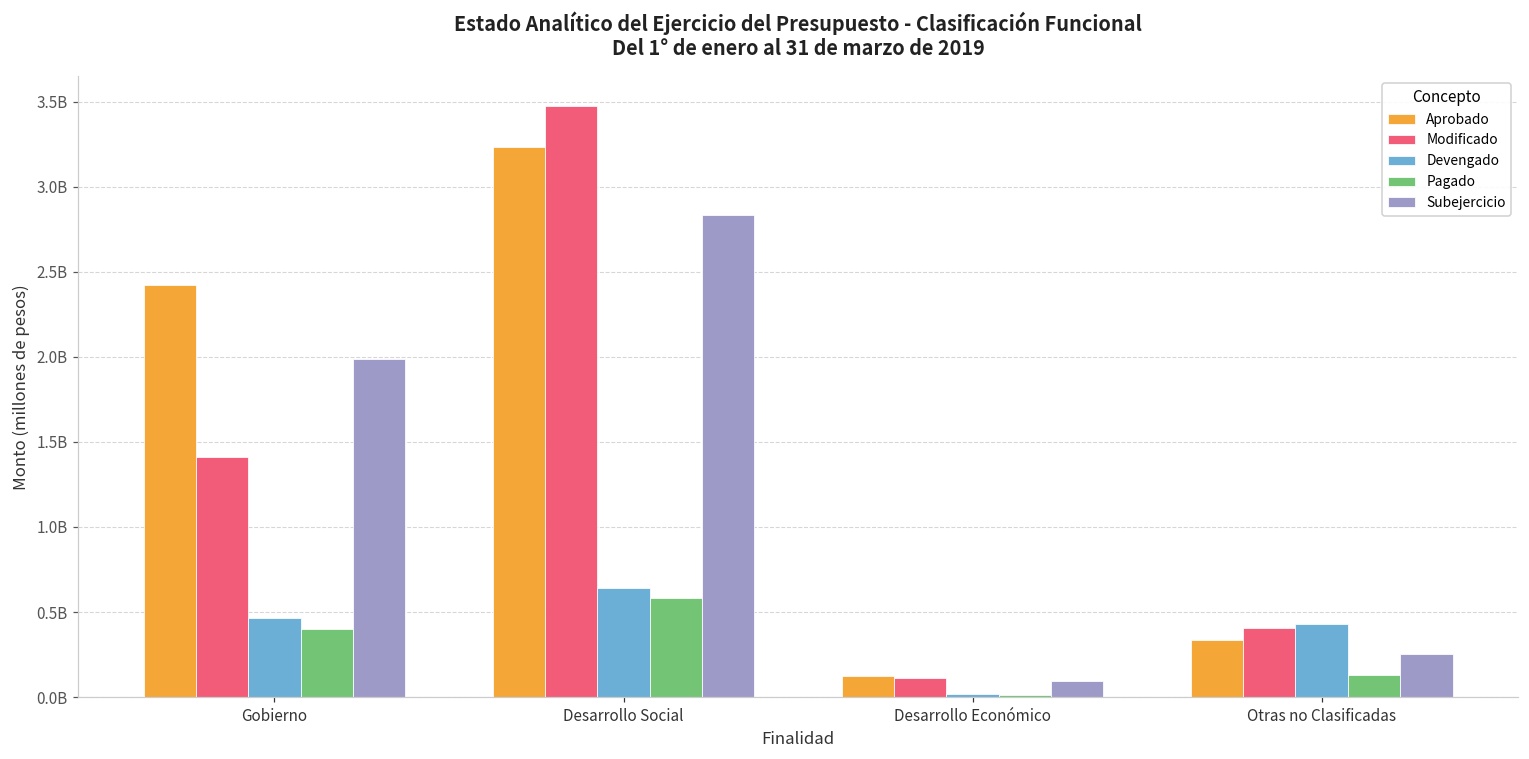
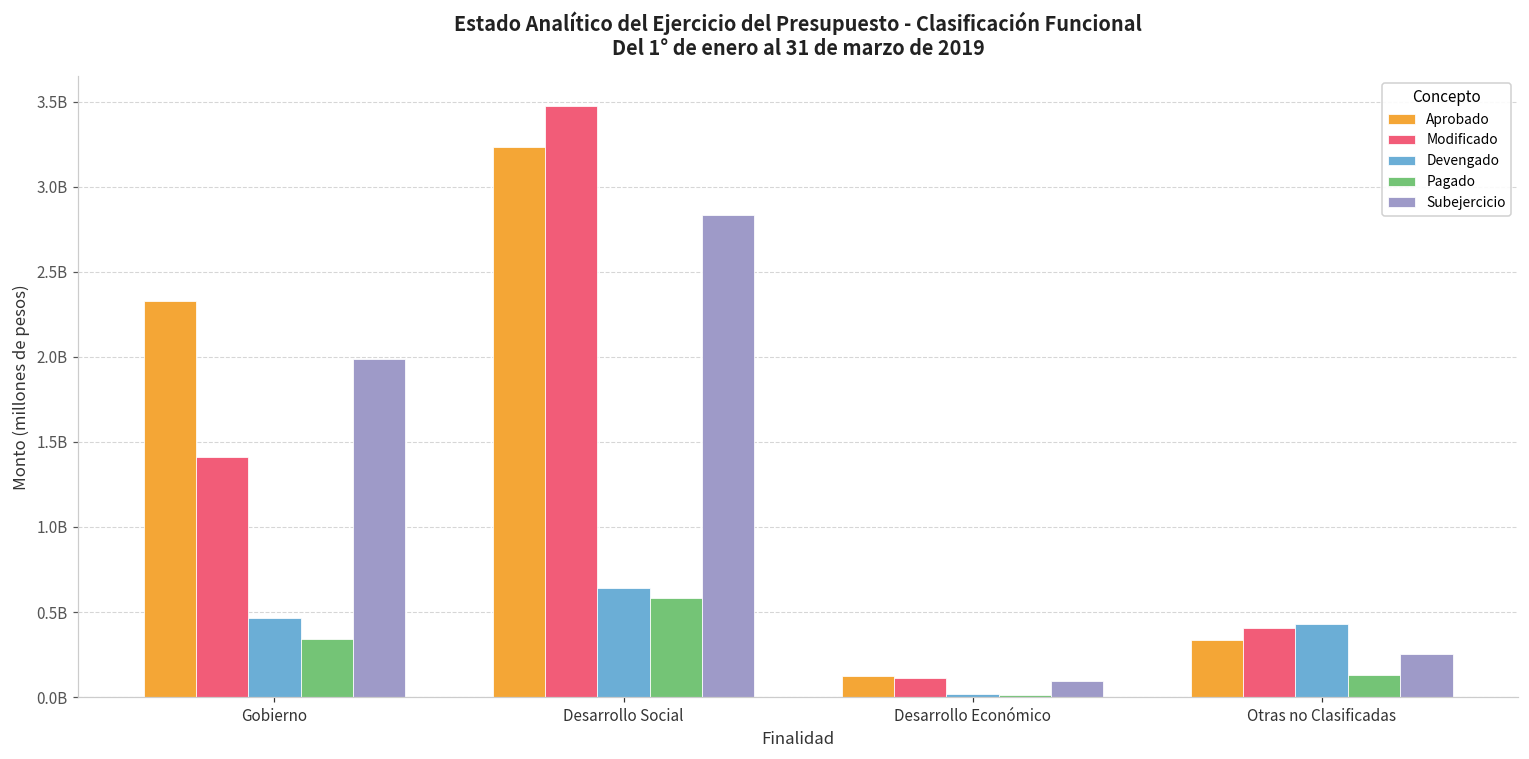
Aprobado, Gobierno: 2420000000 -> 2330000000
Pagado, Gobierno: 400000000 -> 340000000
